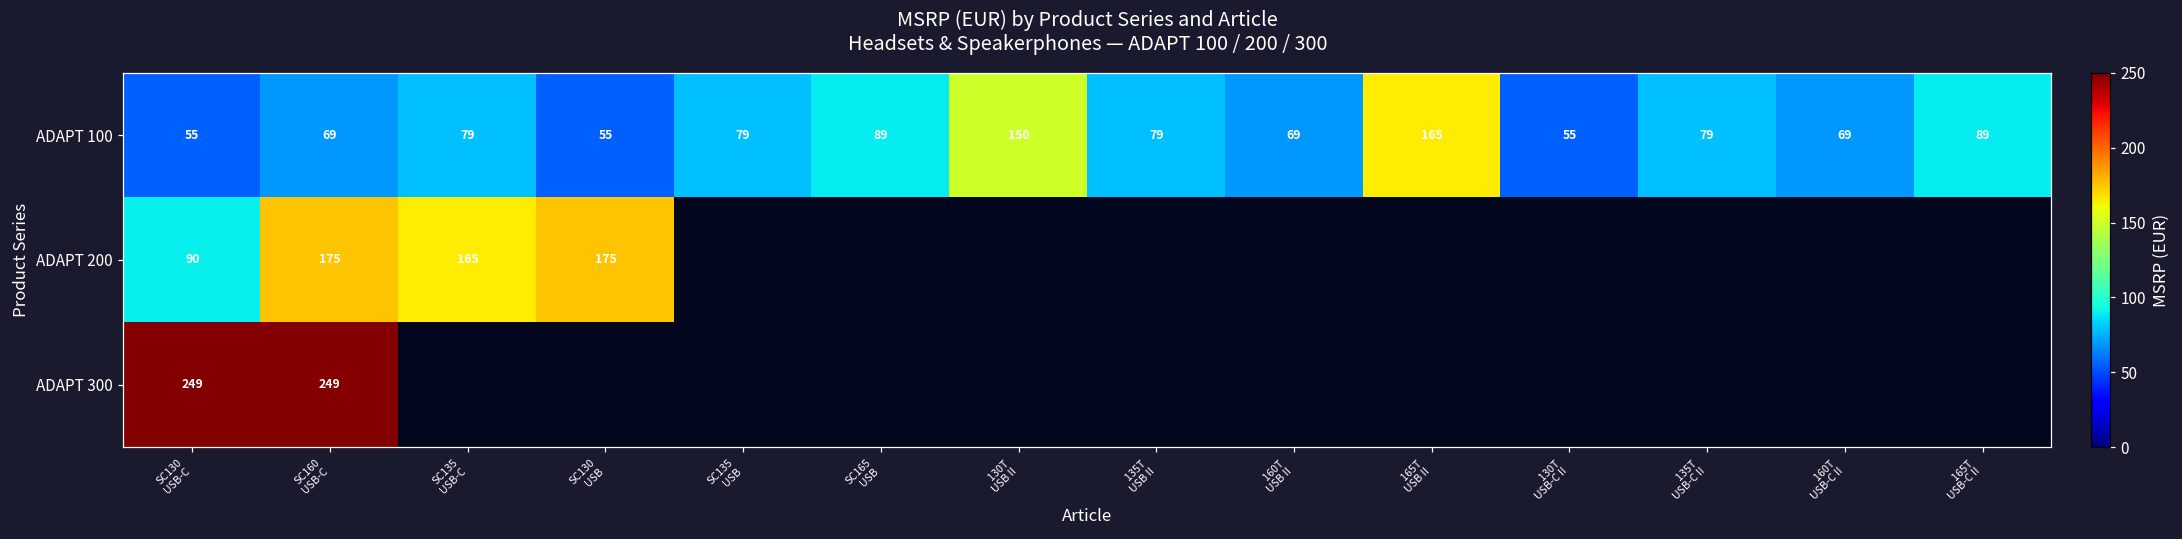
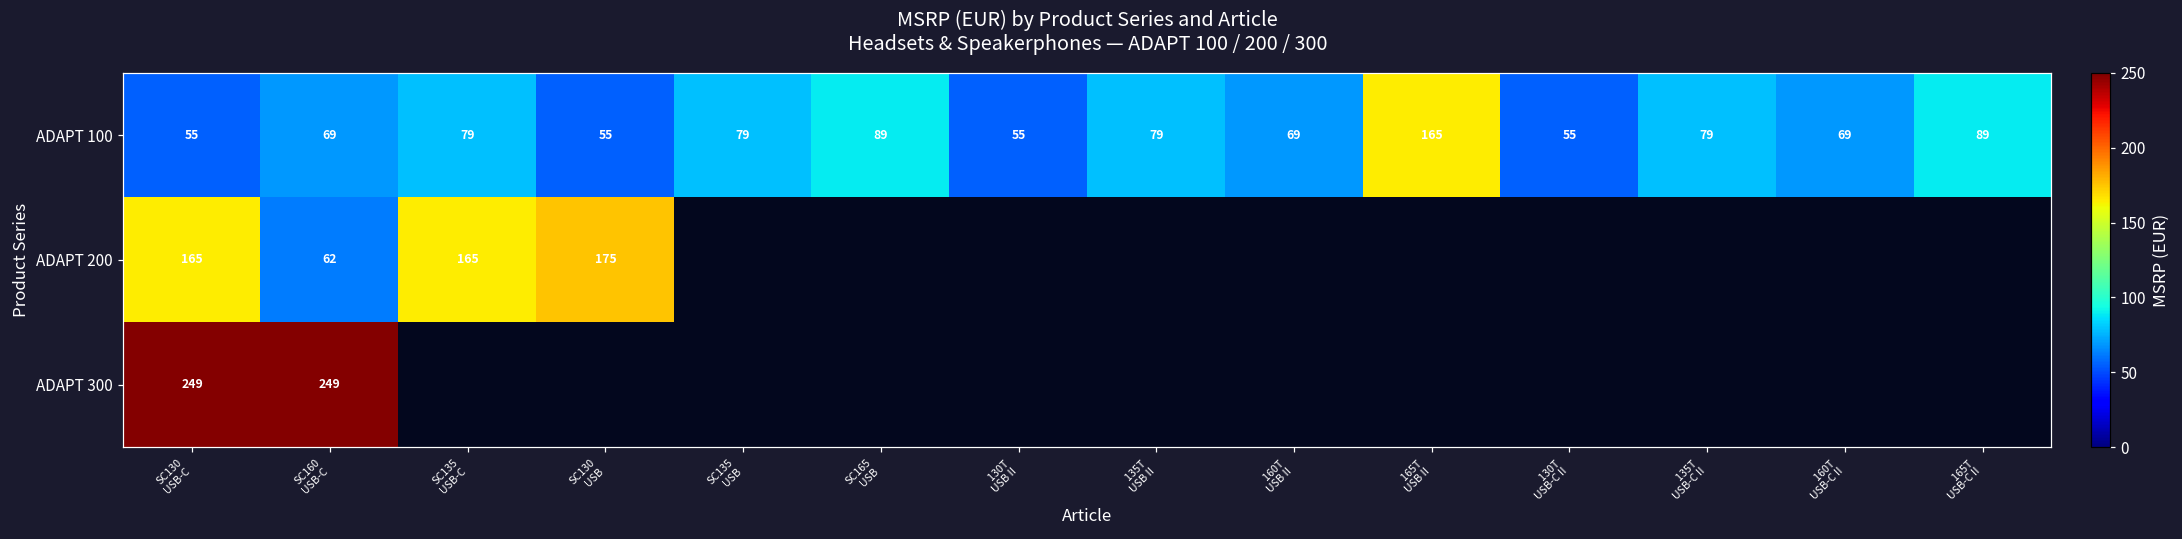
ADAPT 100, 130T USB II: 150 -> 55
ADAPT 200, SC130 USB-C: 90 -> 165
ADAPT 200, SC160 USB-C: 175 -> 62
